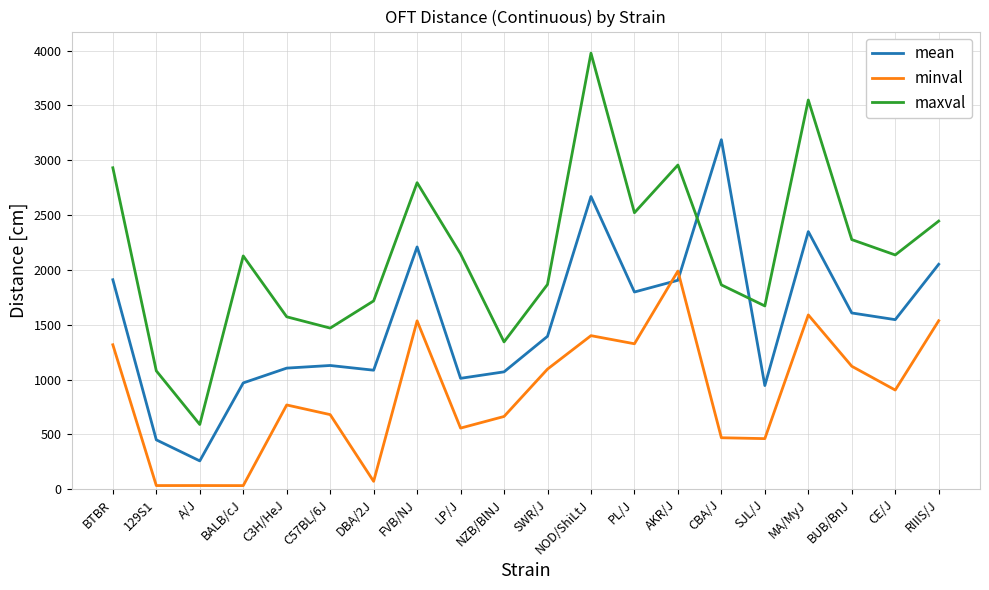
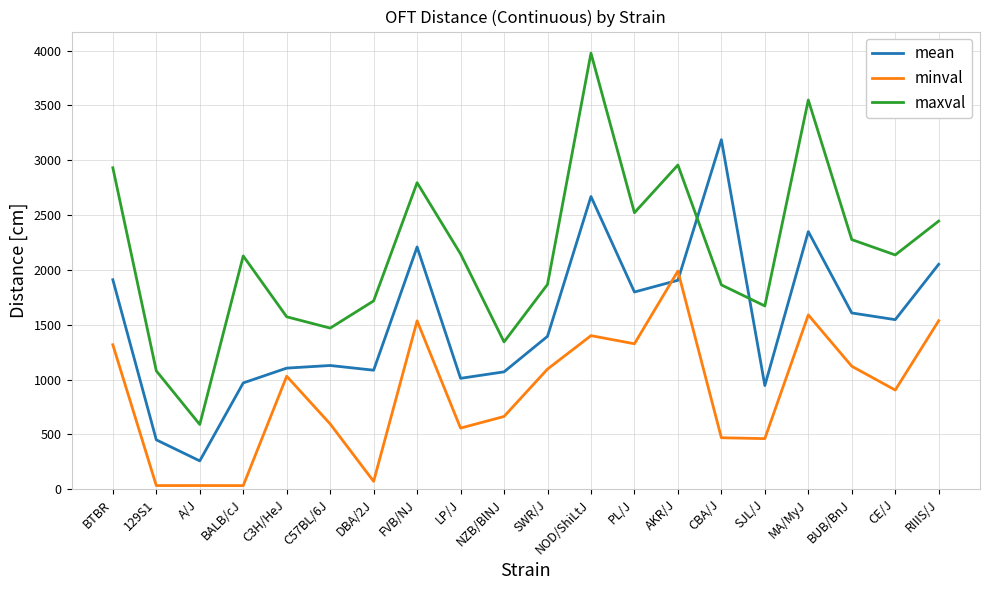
minval, C3H/HeJ: 770 -> 1030
minval, C57BL/6J: 680 -> 600
